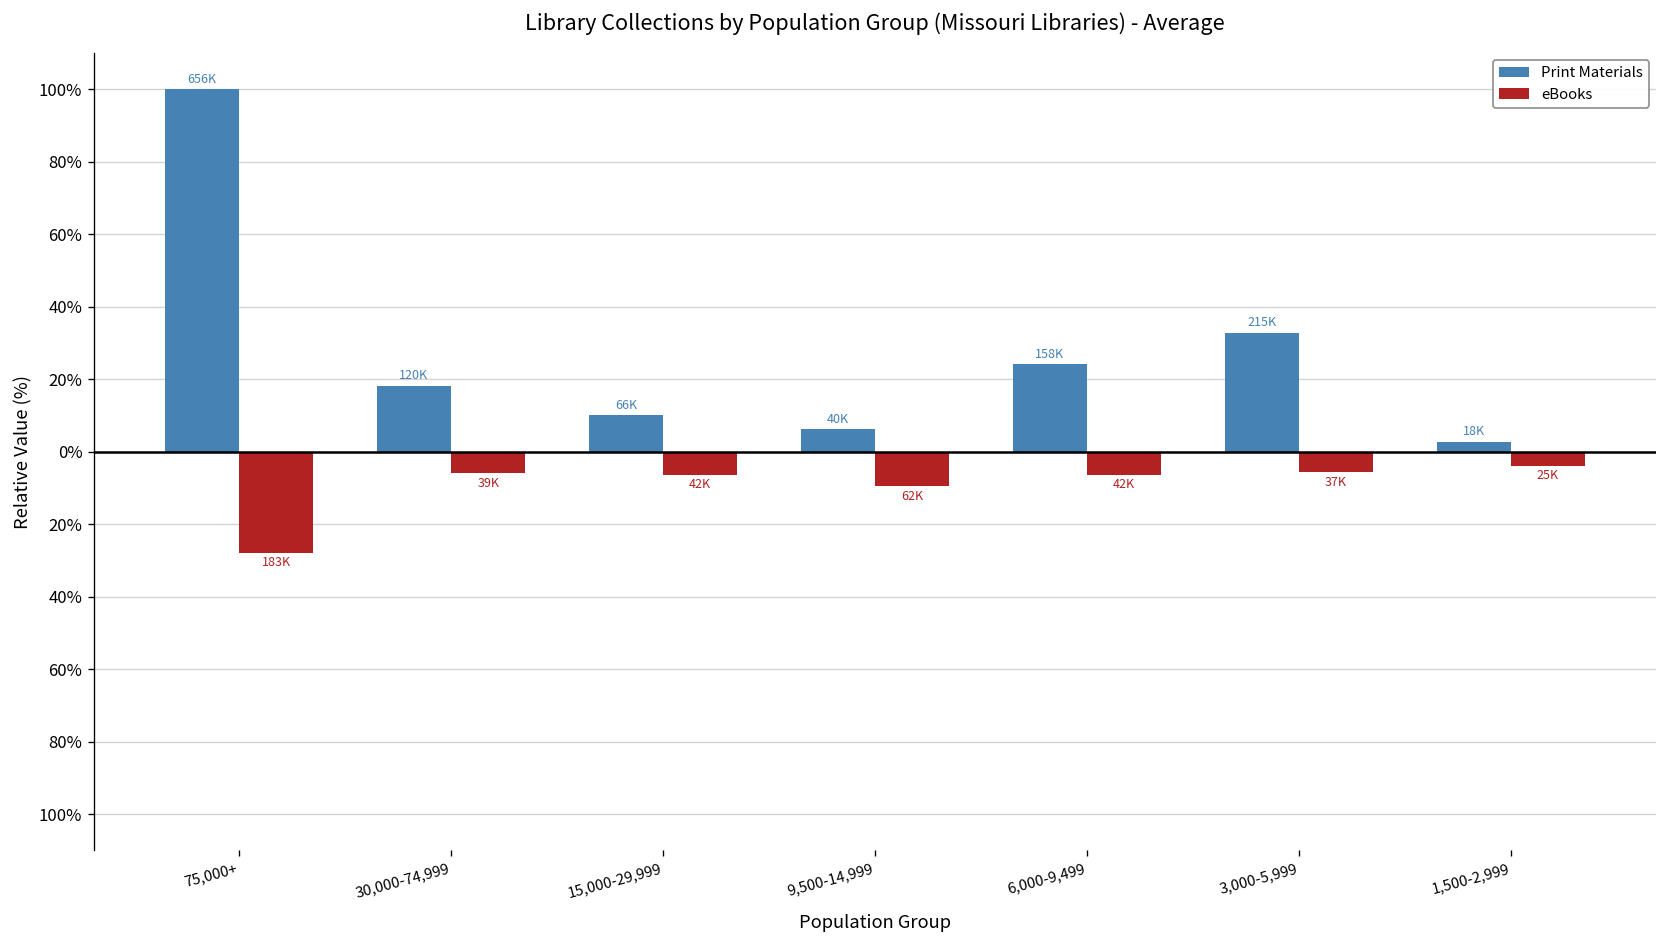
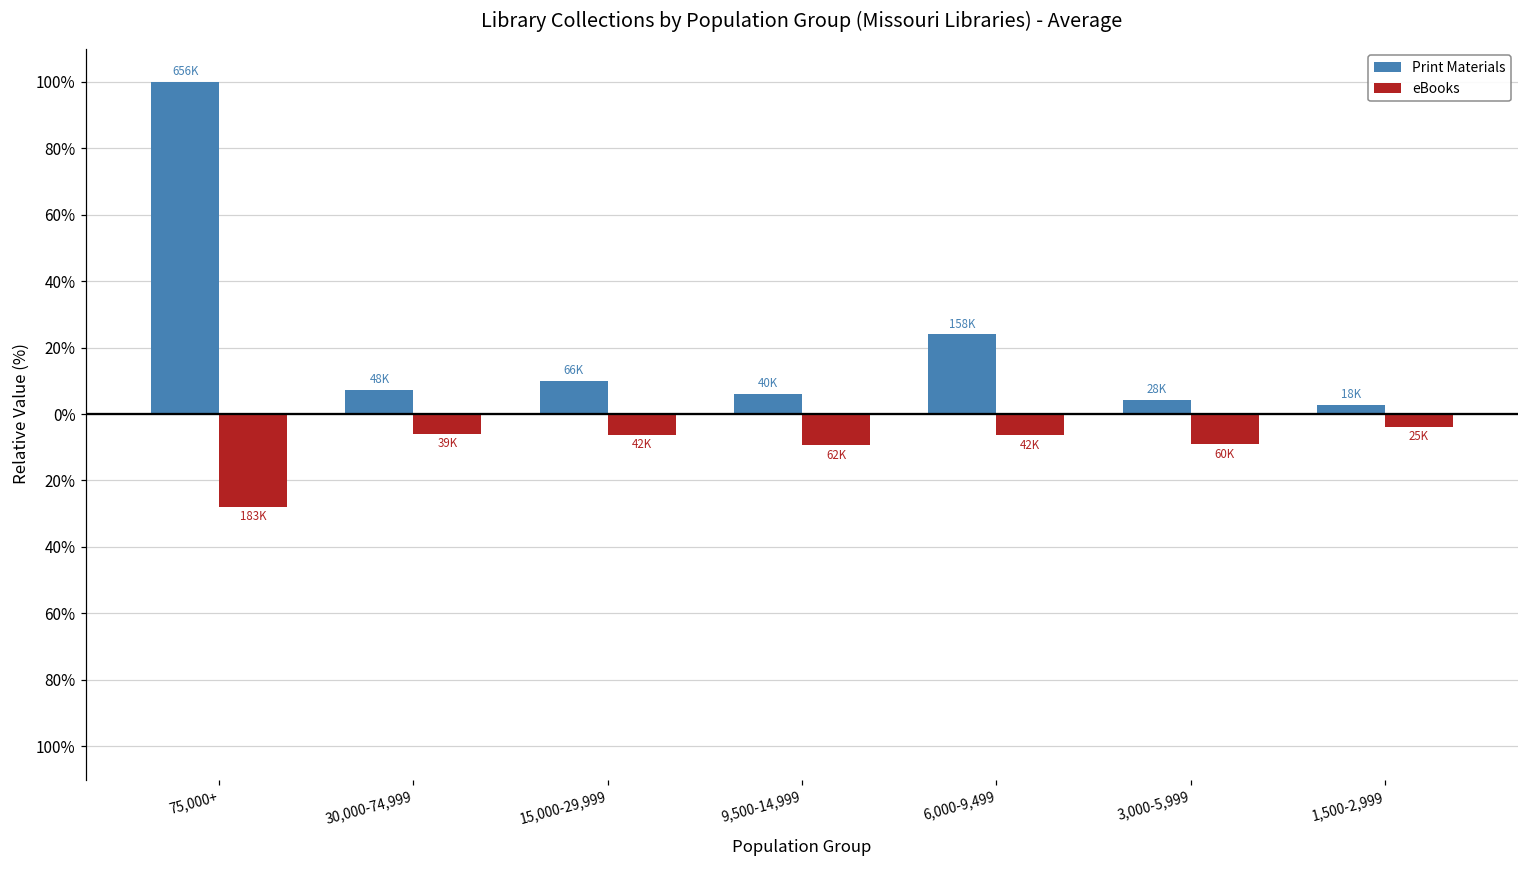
Print Materials, 30,000-74,999: 120K -> 48K
Print Materials, 3,000-5,999: 215K -> 28K
eBooks, 3,000-5,999: 37K -> 60K
